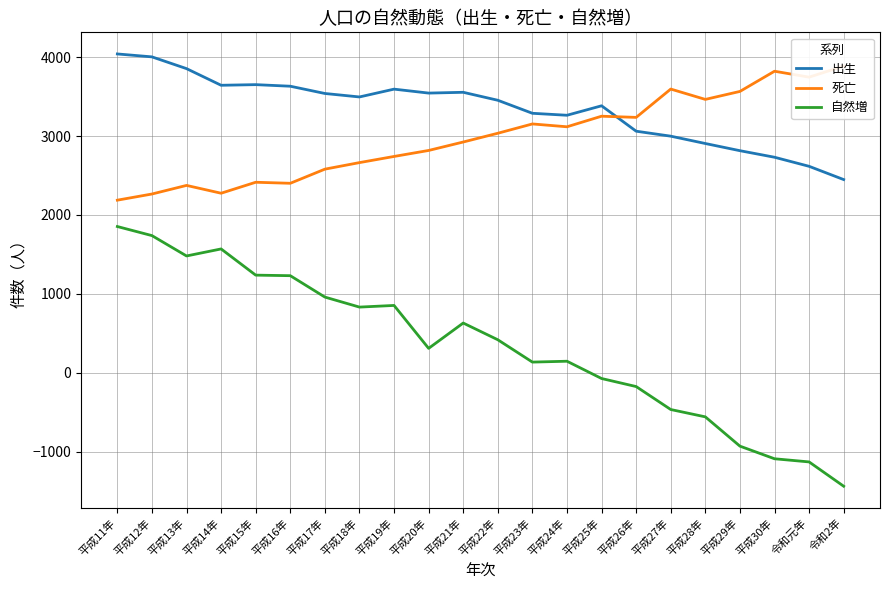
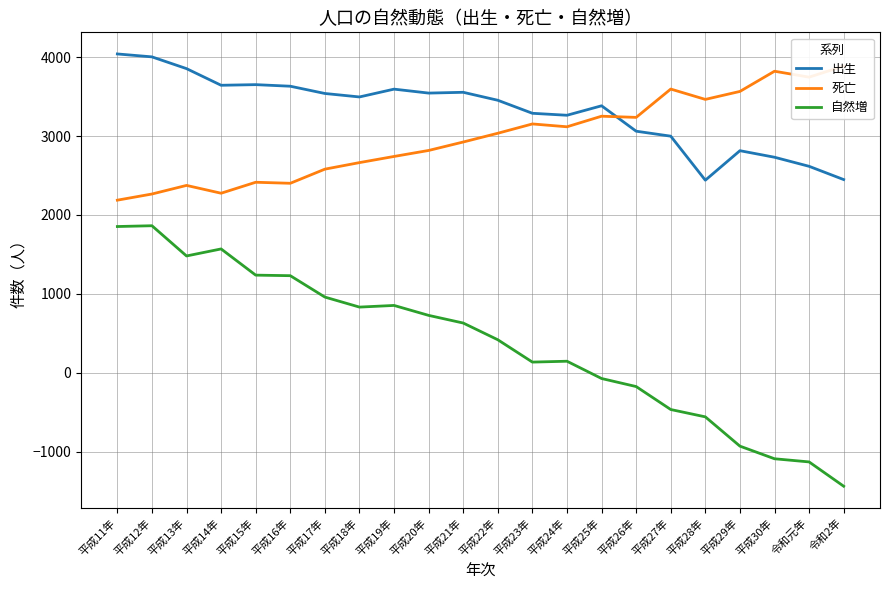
自然増, 平成12年: 1700 -> 1900
自然増, 平成20年: 300 -> 700
出生, 平成28年: 2900 -> 2400
